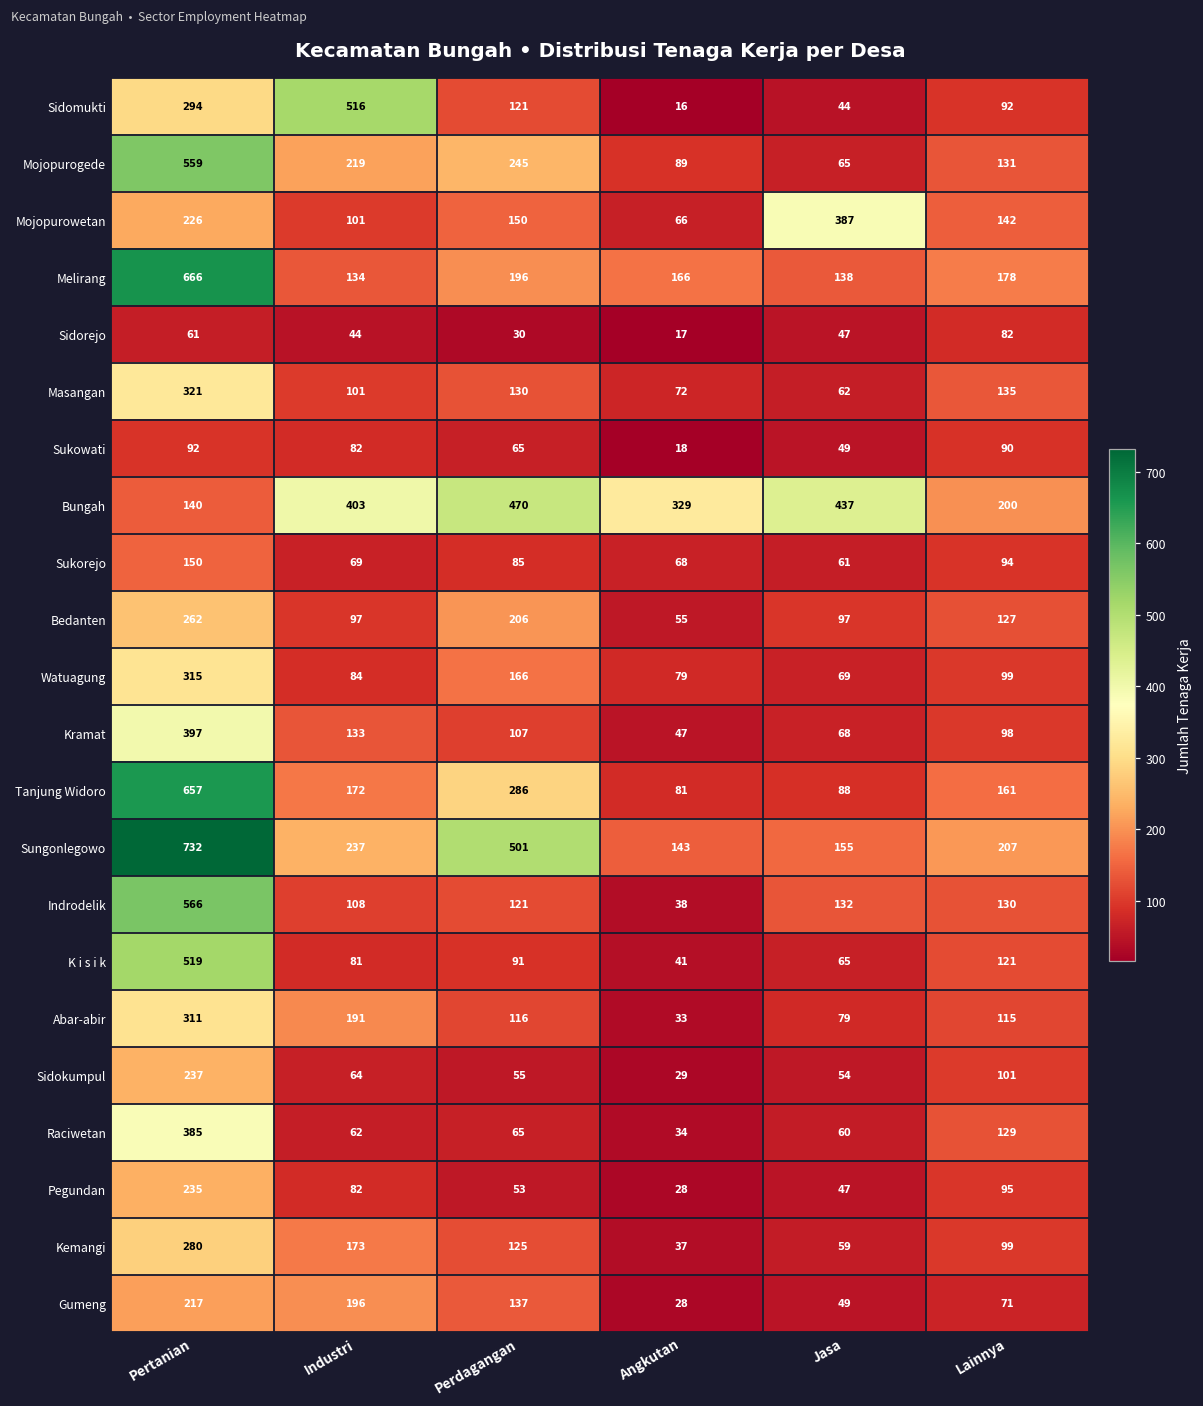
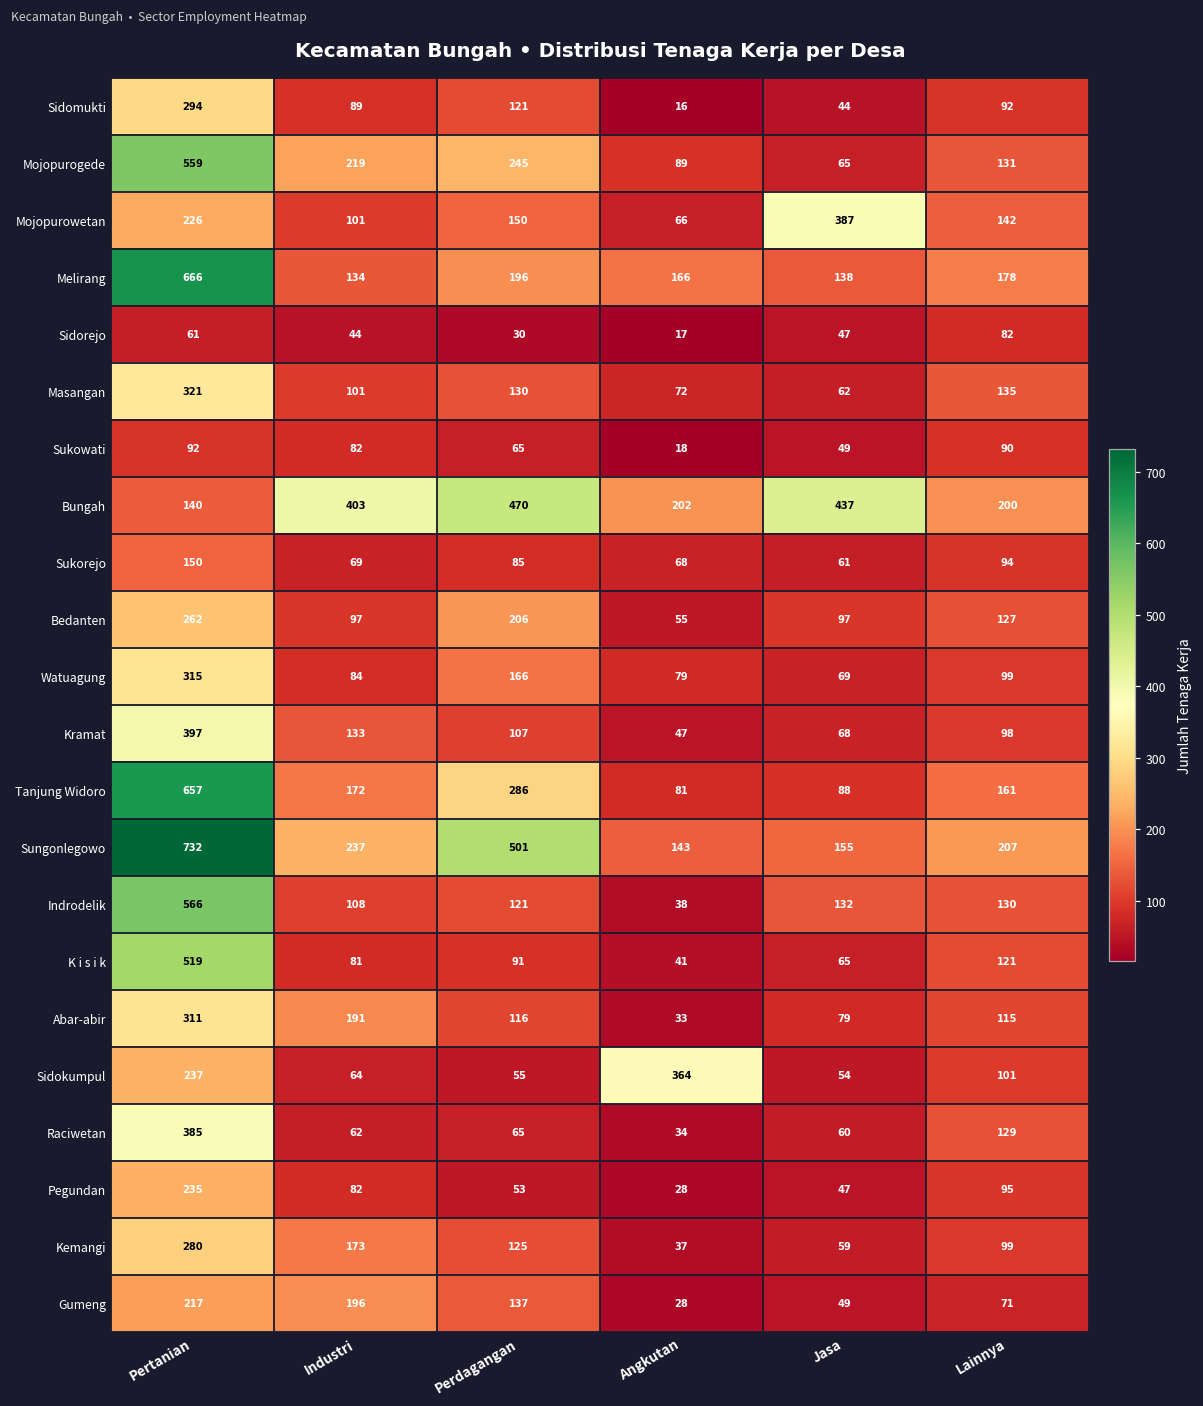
Sidomukti, Industri: 516 -> 89
Bungah, Angkutan: 329 -> 202
Sidokumpul, Angkutan: 29 -> 364
